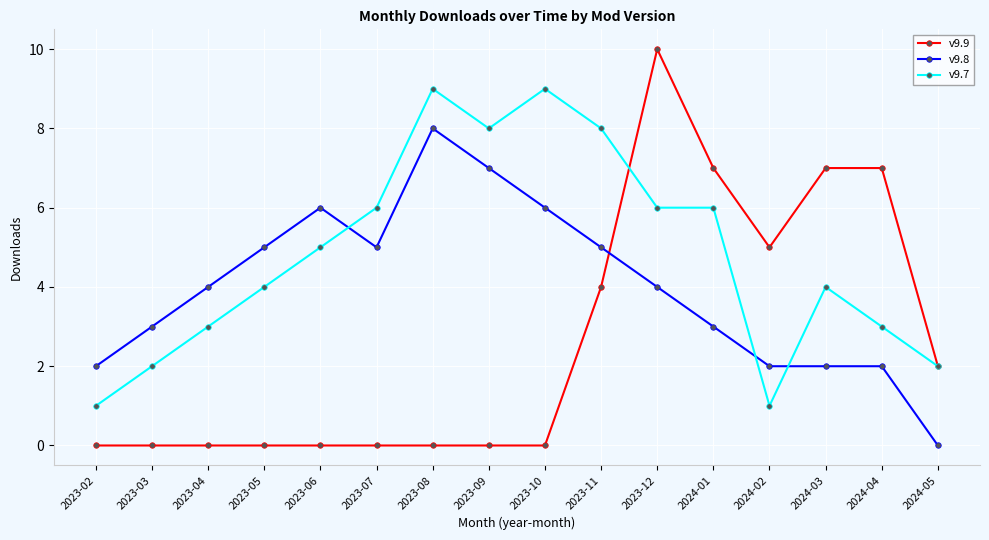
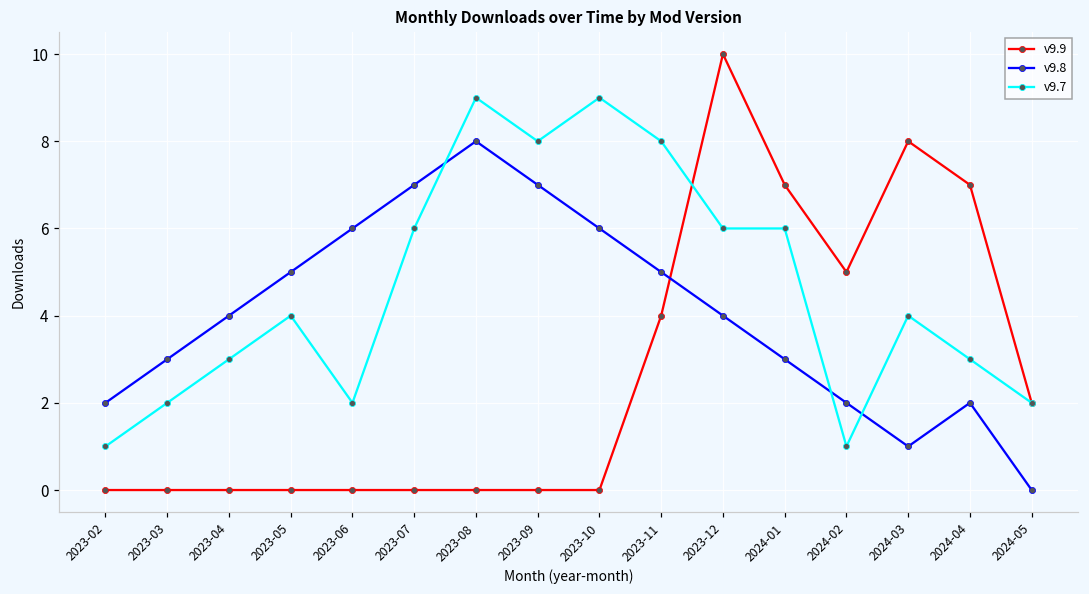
v9.7, 2023-06: 5 -> 2
v9.8, 2023-07: 5 -> 7
v9.9, 2024-03: 7 -> 8
v9.8, 2024-03: 2 -> 1
